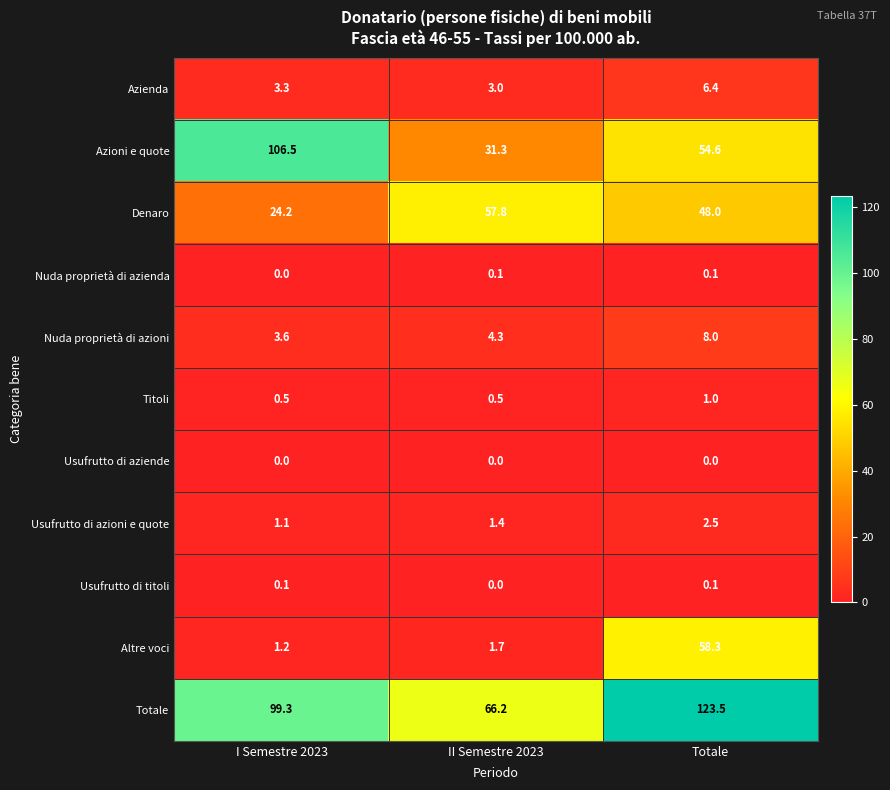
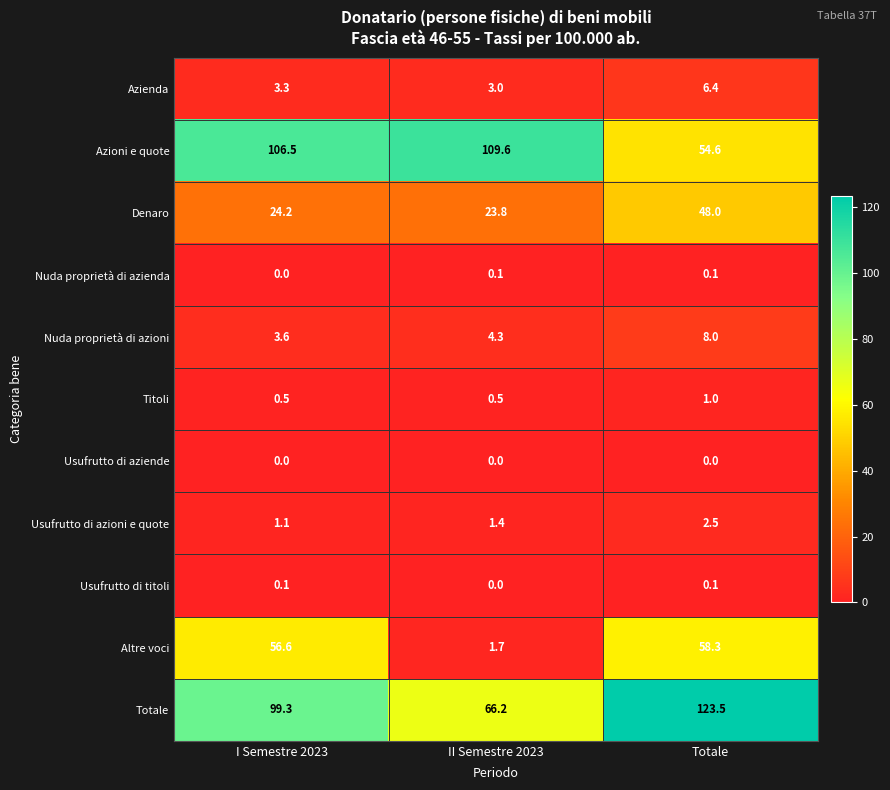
Azioni e quote, II Semestre 2023: 31.3 -> 109.6
Denaro, II Semestre 2023: 57.8 -> 23.8
Altre voci, I Semestre 2023: 1.2 -> 56.6
